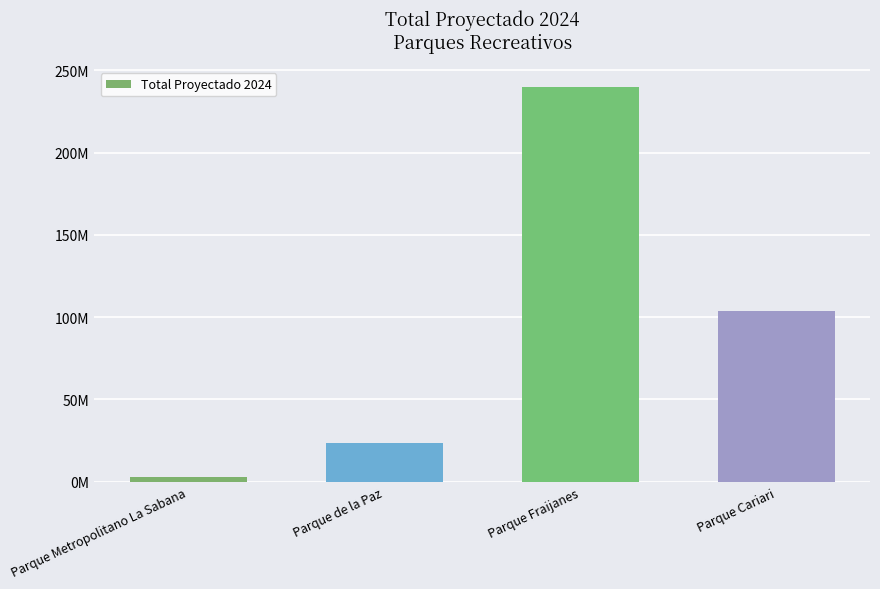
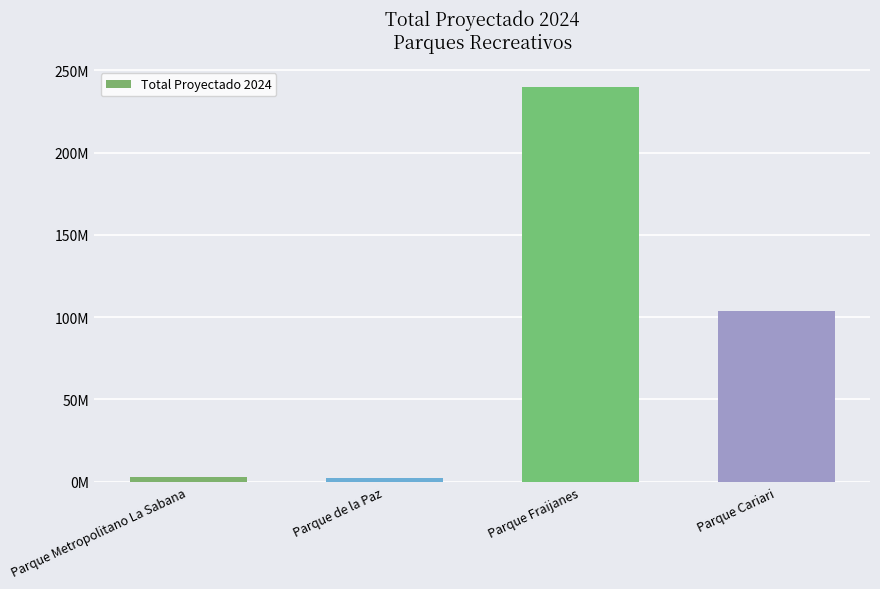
Parque de la Paz: 24000000 -> 2000000
